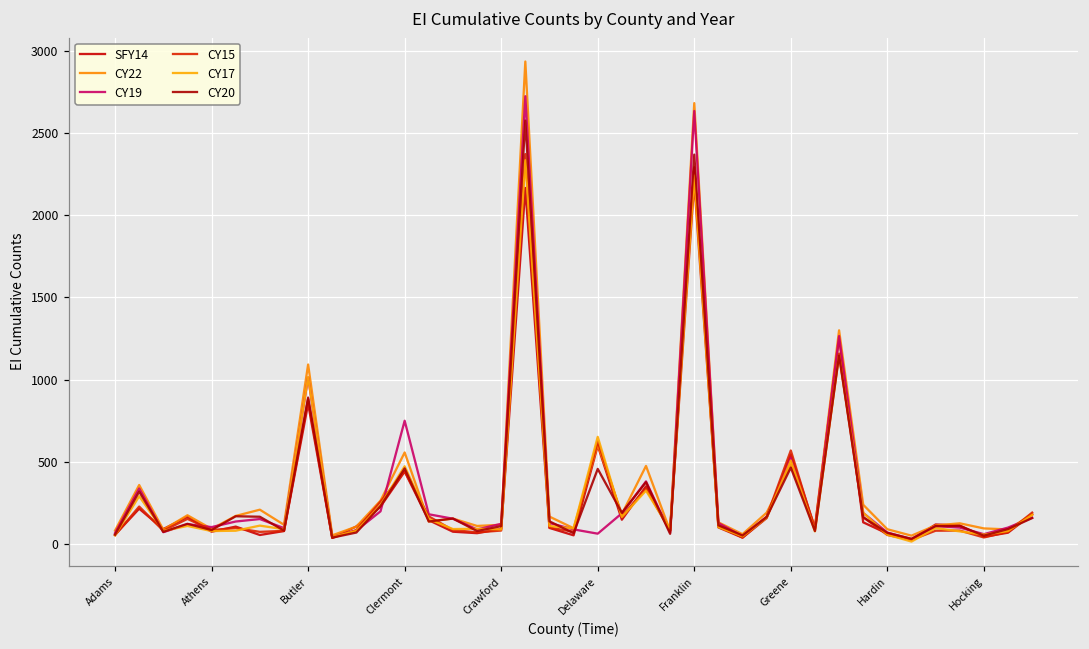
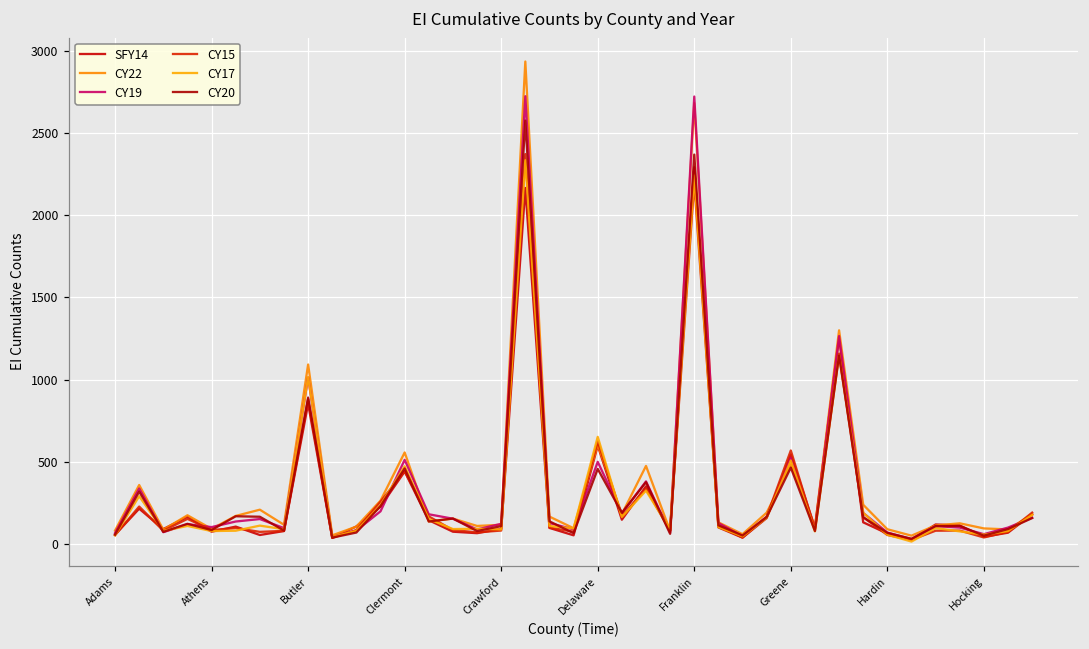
CY19, Clermont: 750 -> 510
CY19, Delaware: 60 -> 500
CY19, Franklin: 2630 -> 2720
